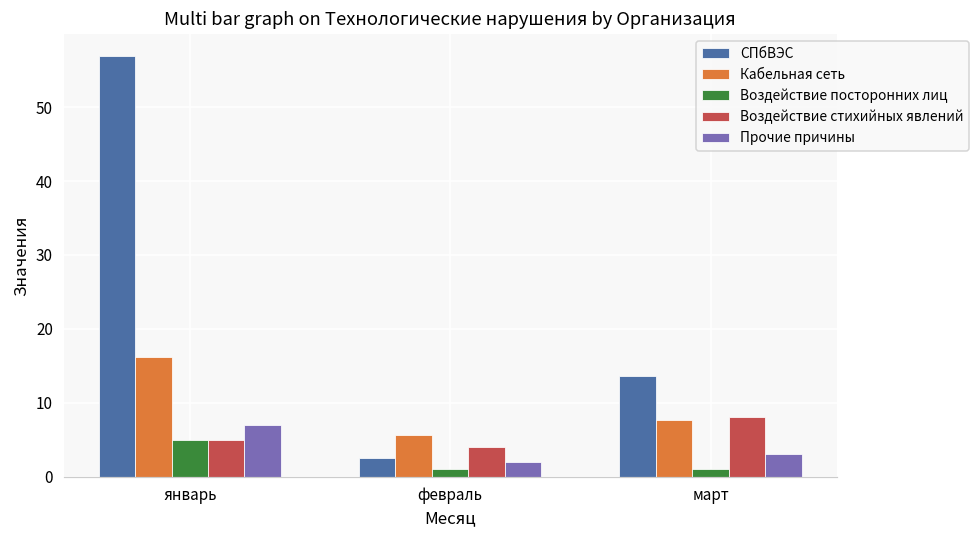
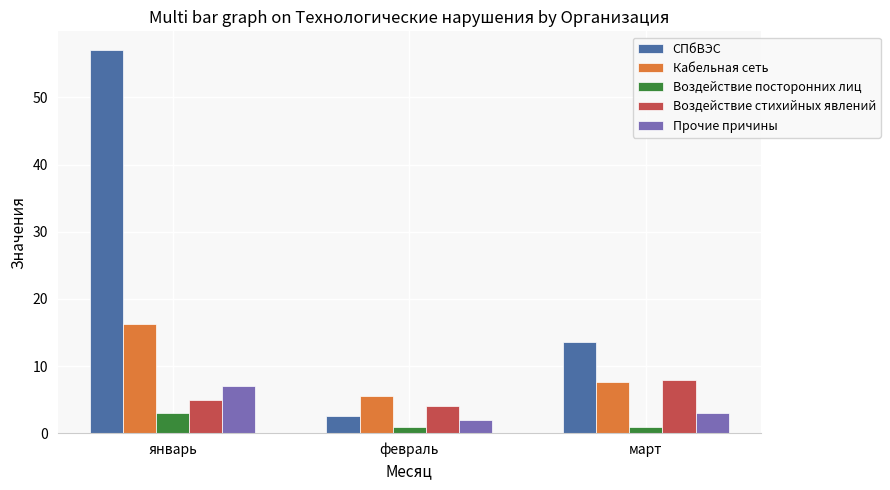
Воздействие посторонних лиц, январь: 5 -> 3
